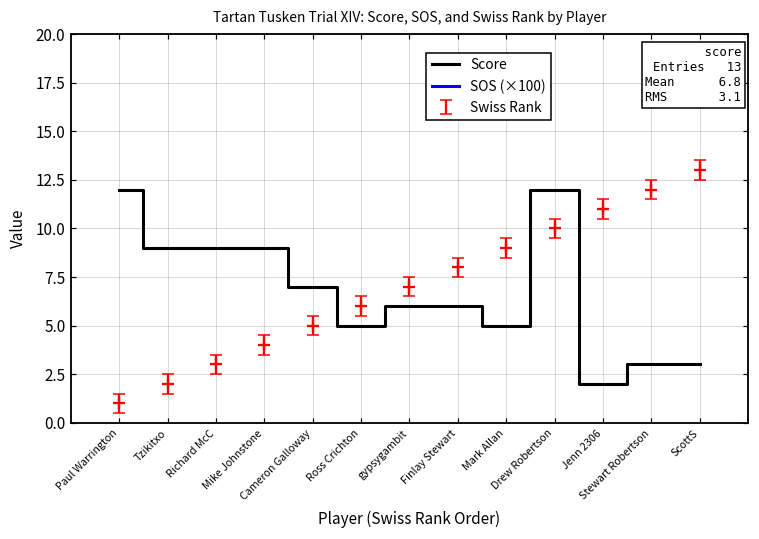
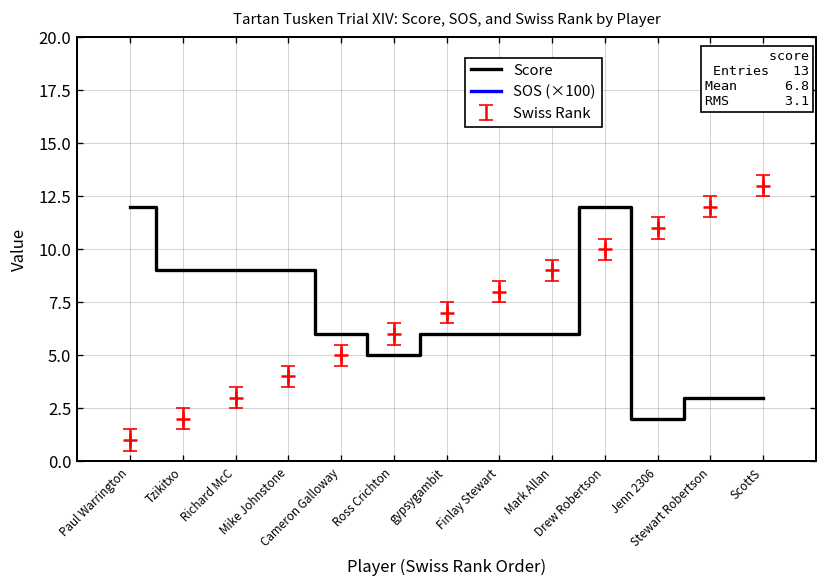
Score, Cameron Galloway: 7 -> 6
Score, Mark Allan: 5 -> 6
